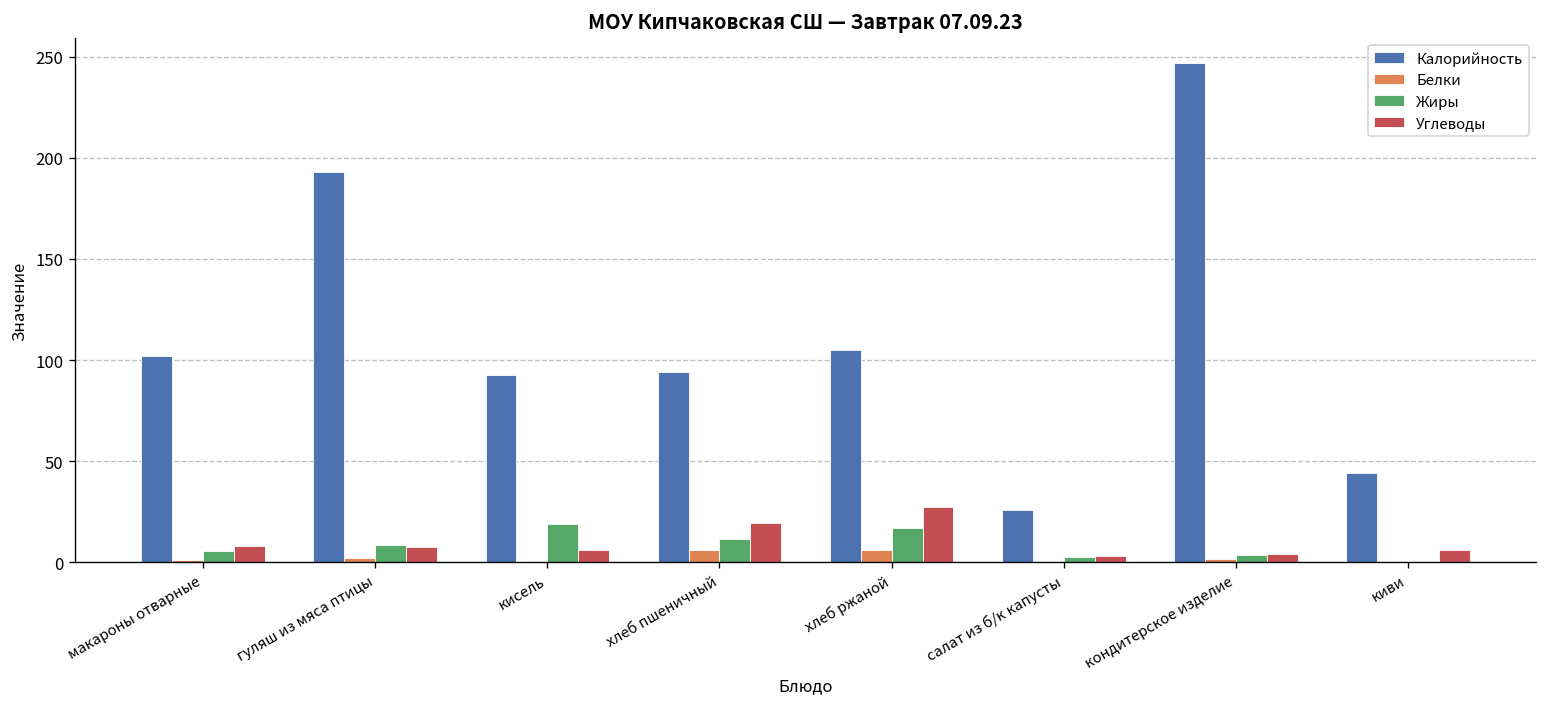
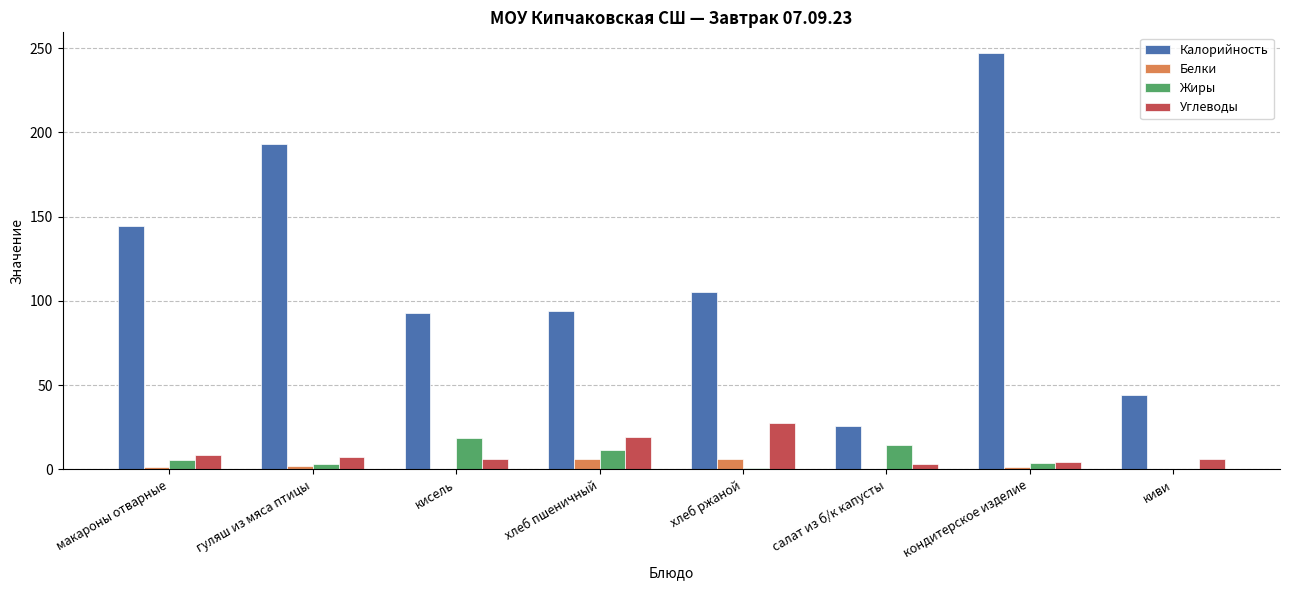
Калорийность, макароны отварные: 102 -> 144
Жиры, гуляш из мяса птицы: 8 -> 3
Жиры, хлеб ржаной: 17 -> 1
Жиры, салат из б/к капусты: 2 -> 15
